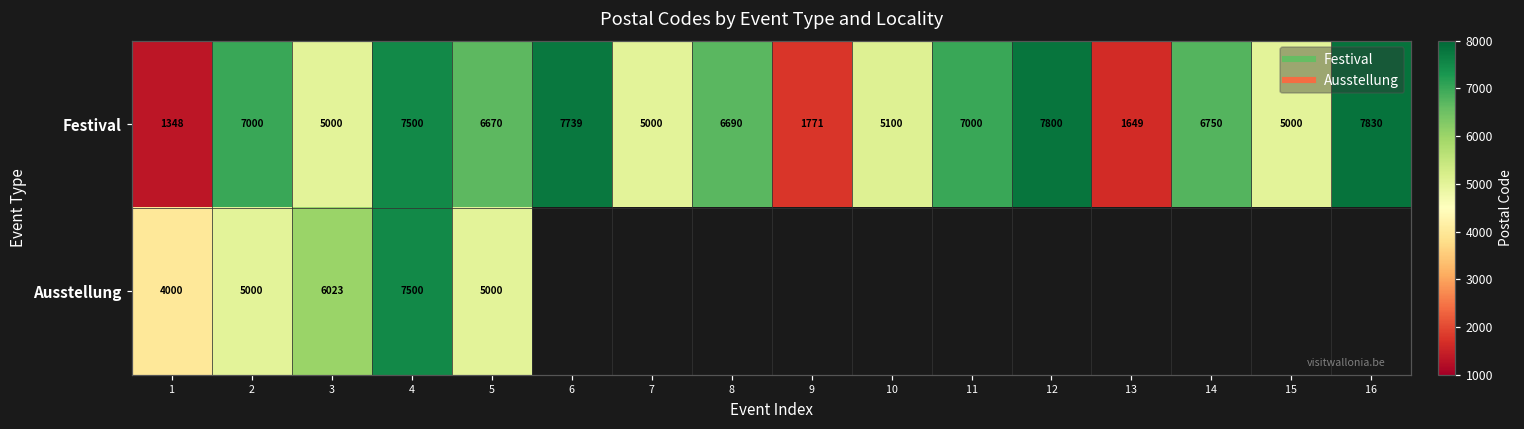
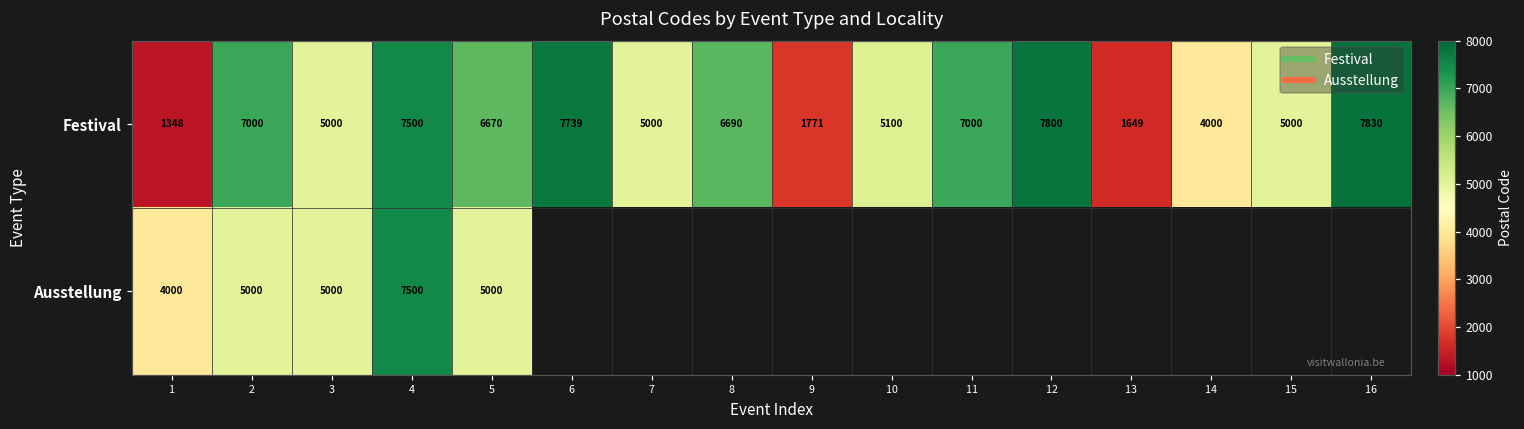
Festival, 14: 6750 -> 4000
Ausstellung, 3: 6023 -> 5000
